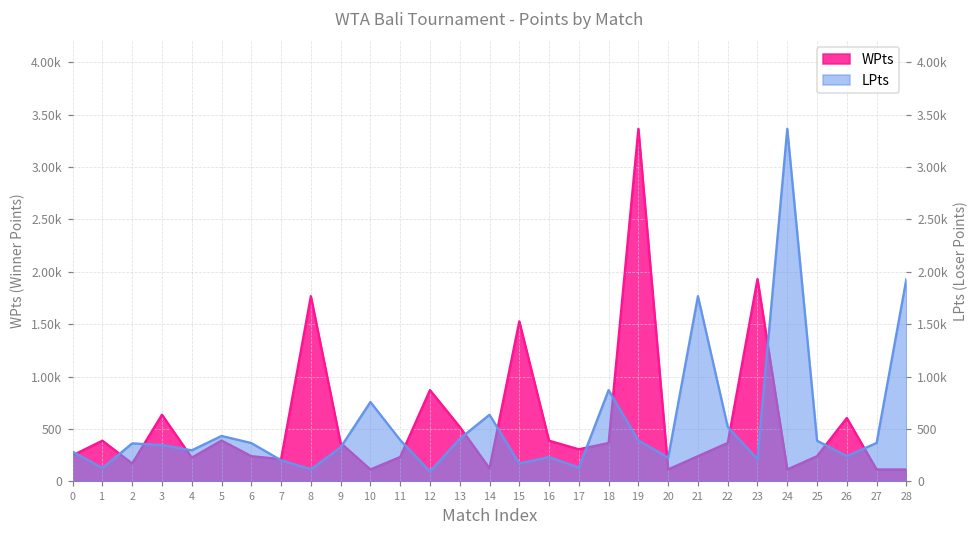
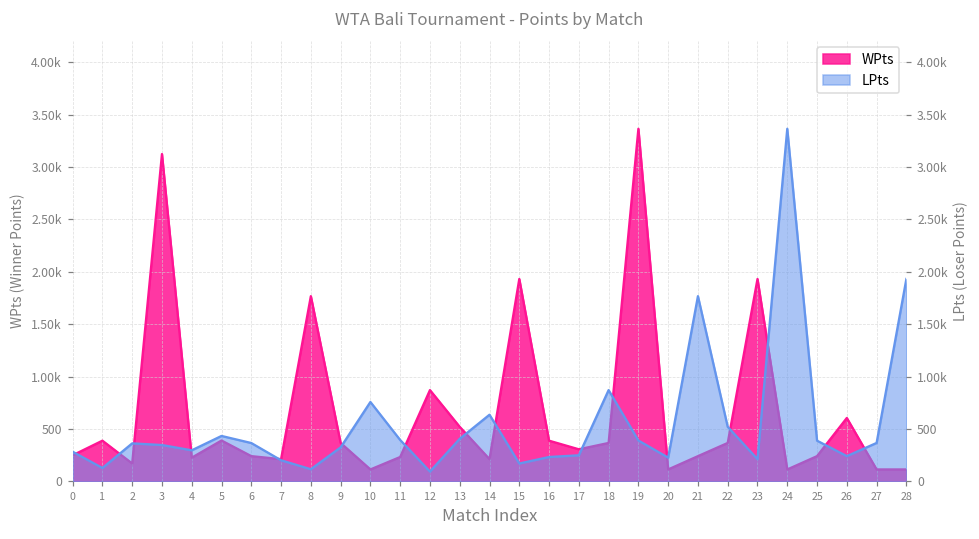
WPts, 3: 600 -> 3100
WPts, 14: 100 -> 200
WPts, 15: 1500 -> 1900
LPts, 17: 100 -> 300
